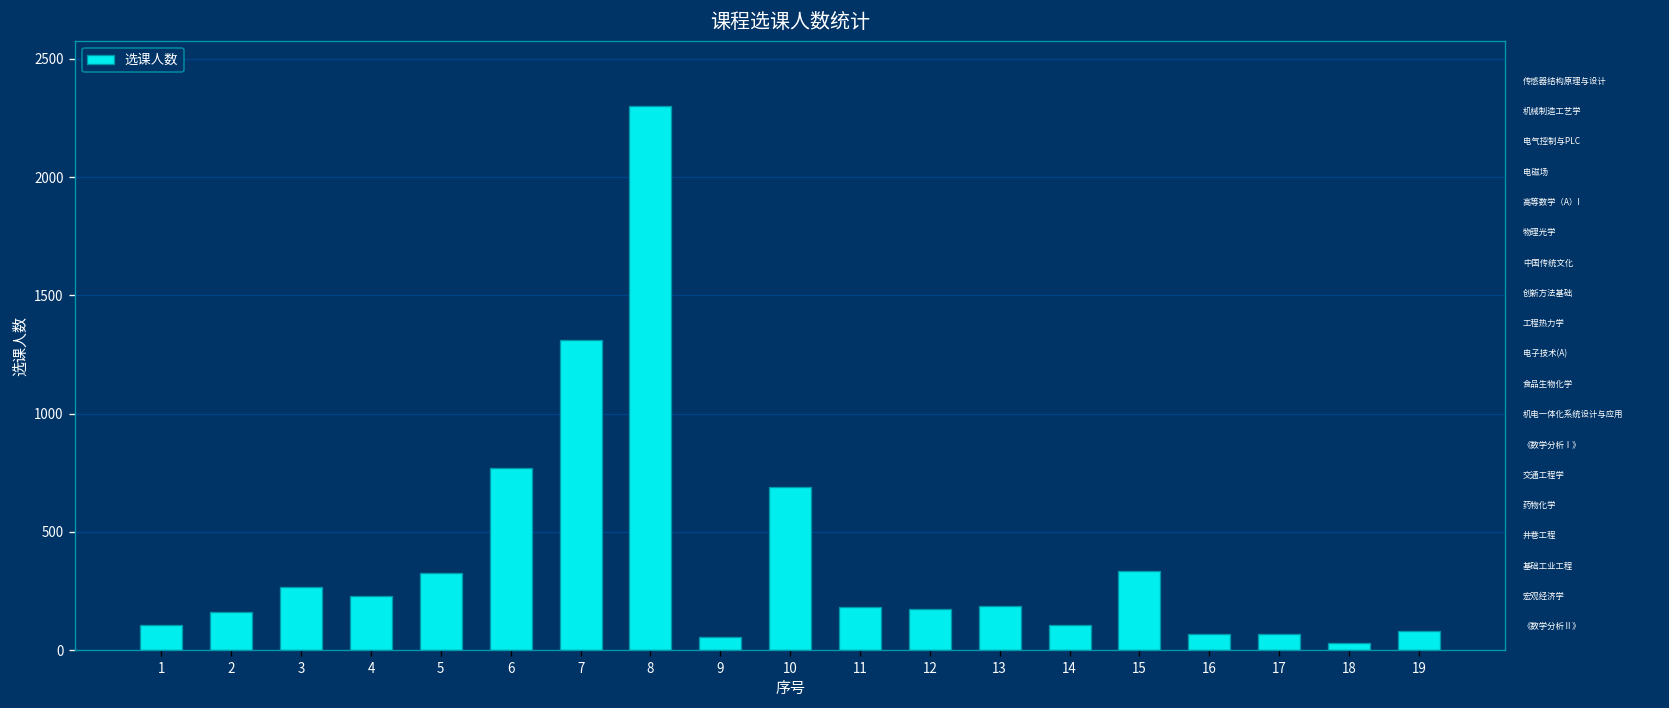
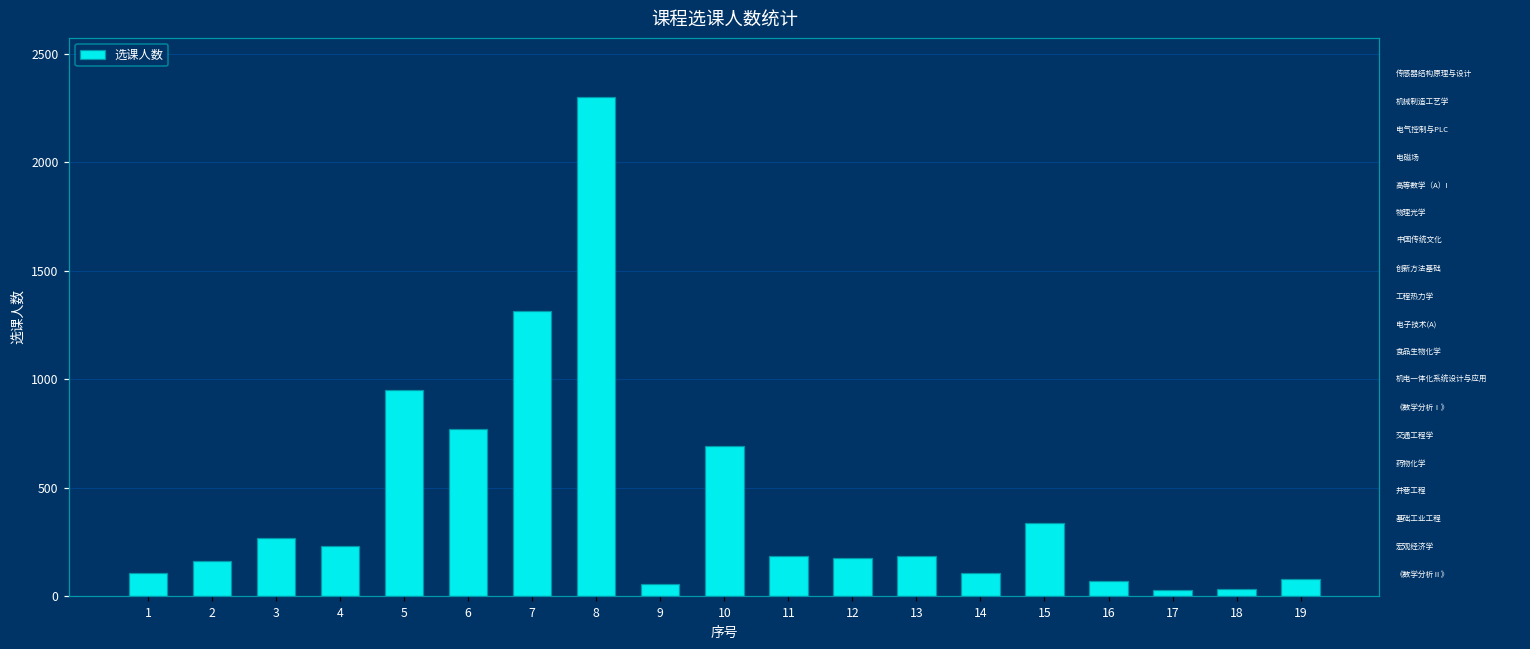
5: 320 -> 950
17: 70 -> 30
